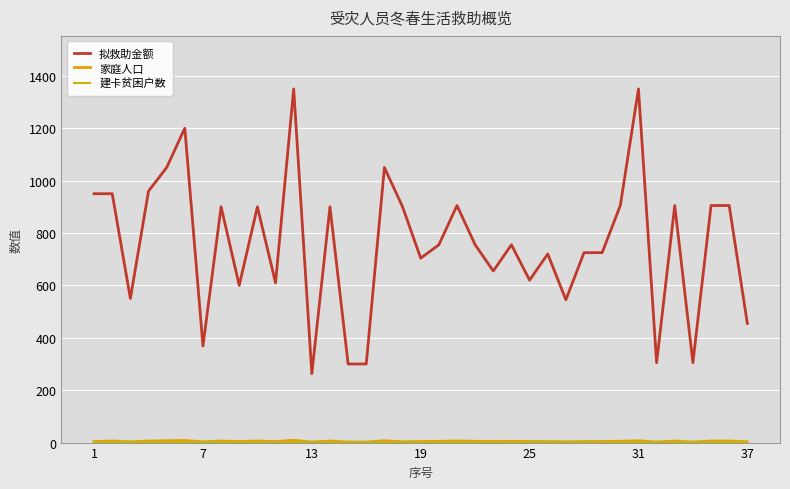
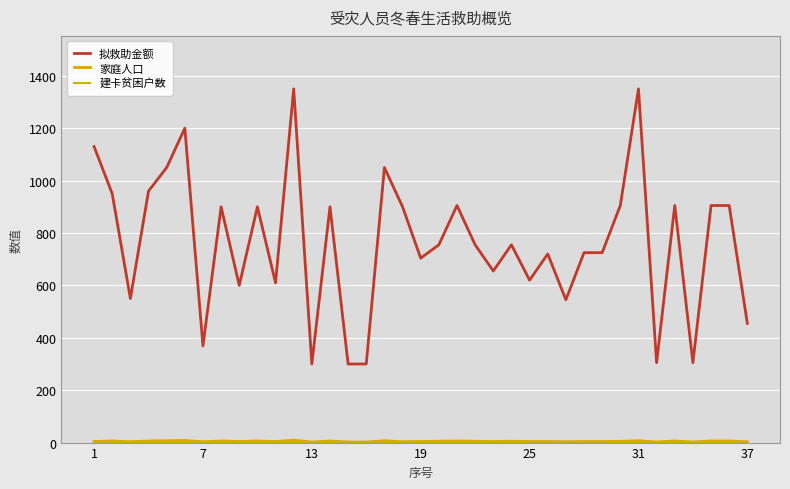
拟救助金额, 1: 950 -> 1130
拟救助金额, 13: 260 -> 300
